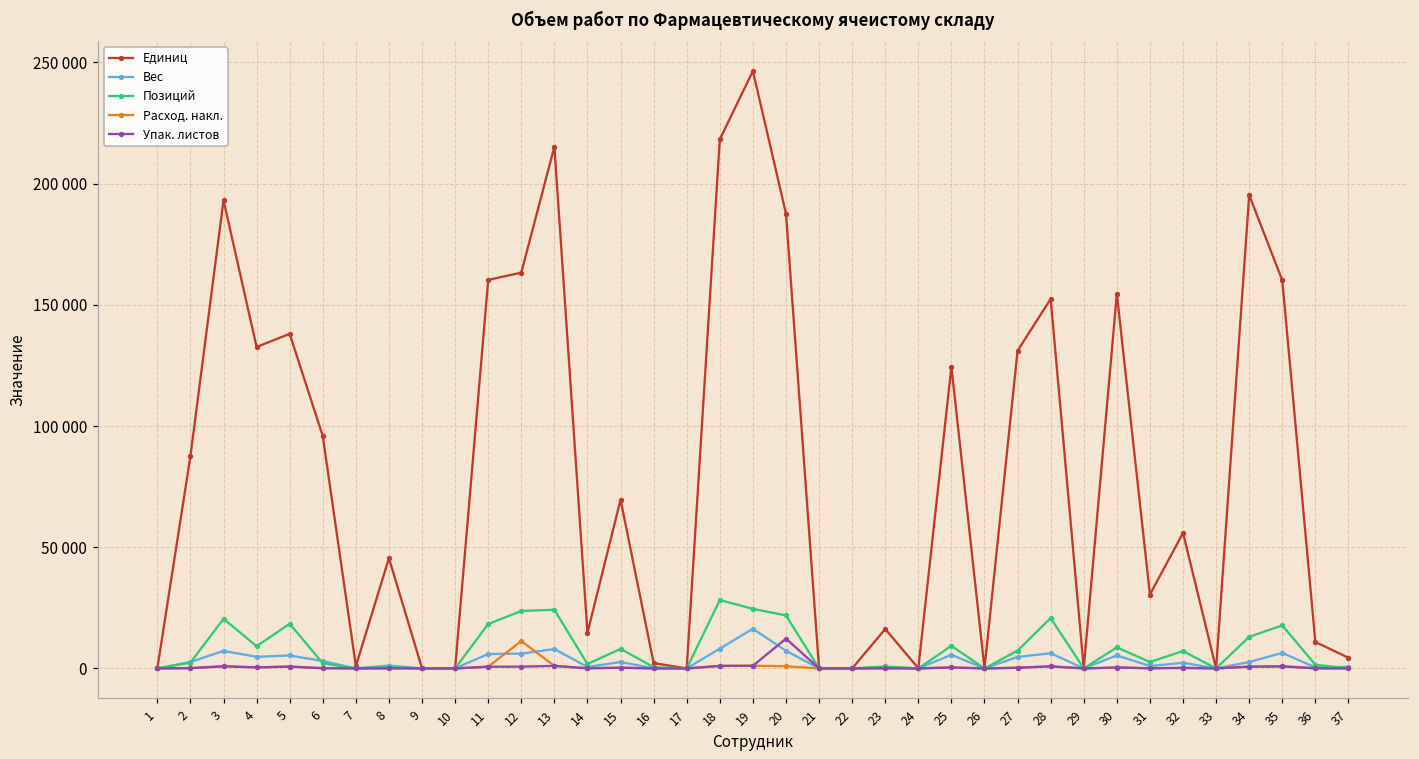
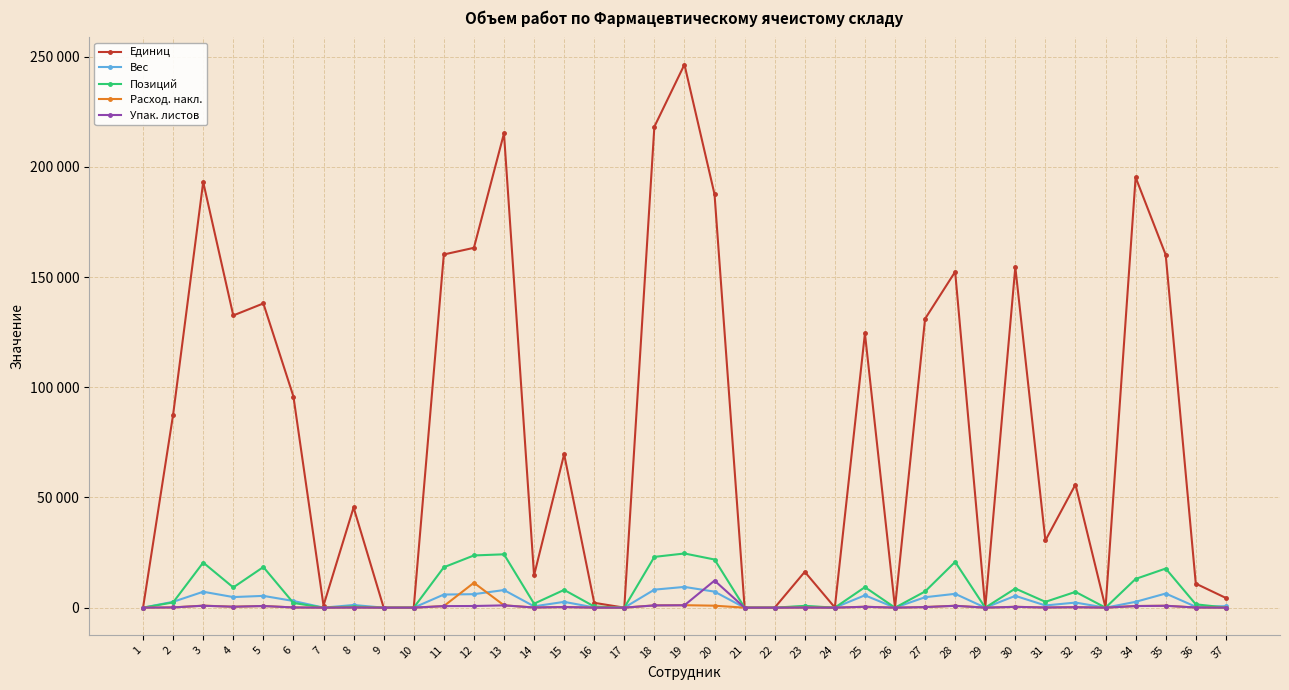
Позиций, 18: 28000 -> 23000
Вес, 19: 16000 -> 9000
